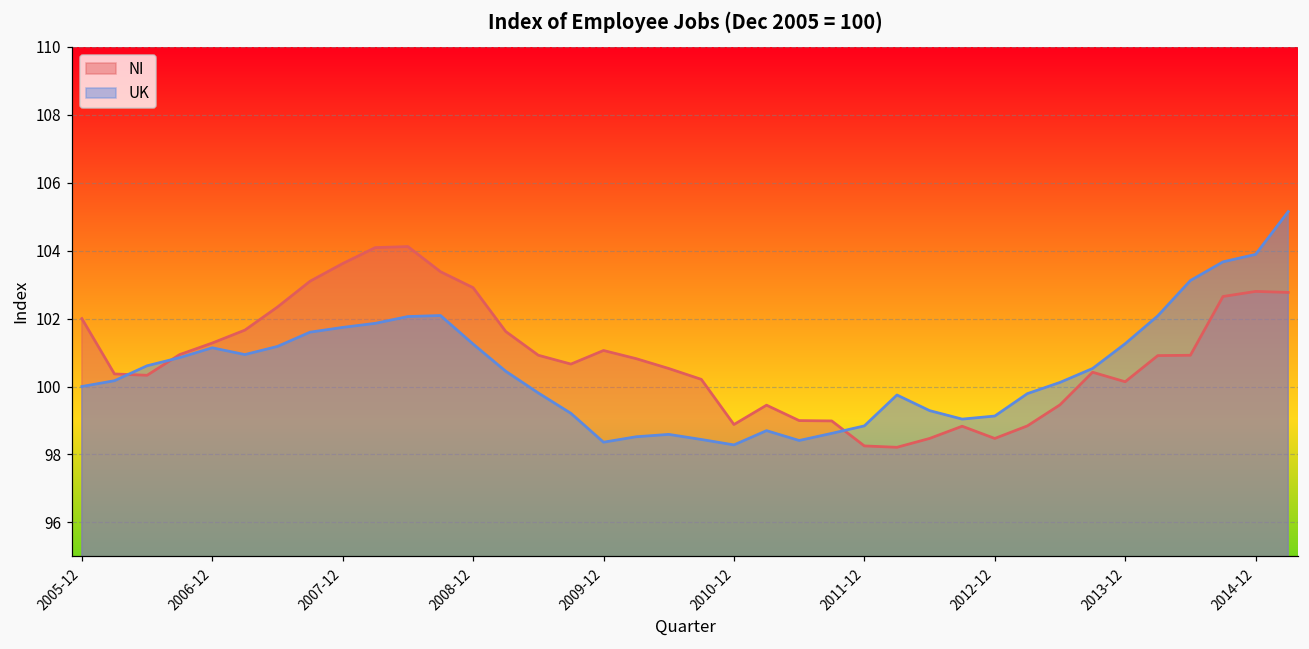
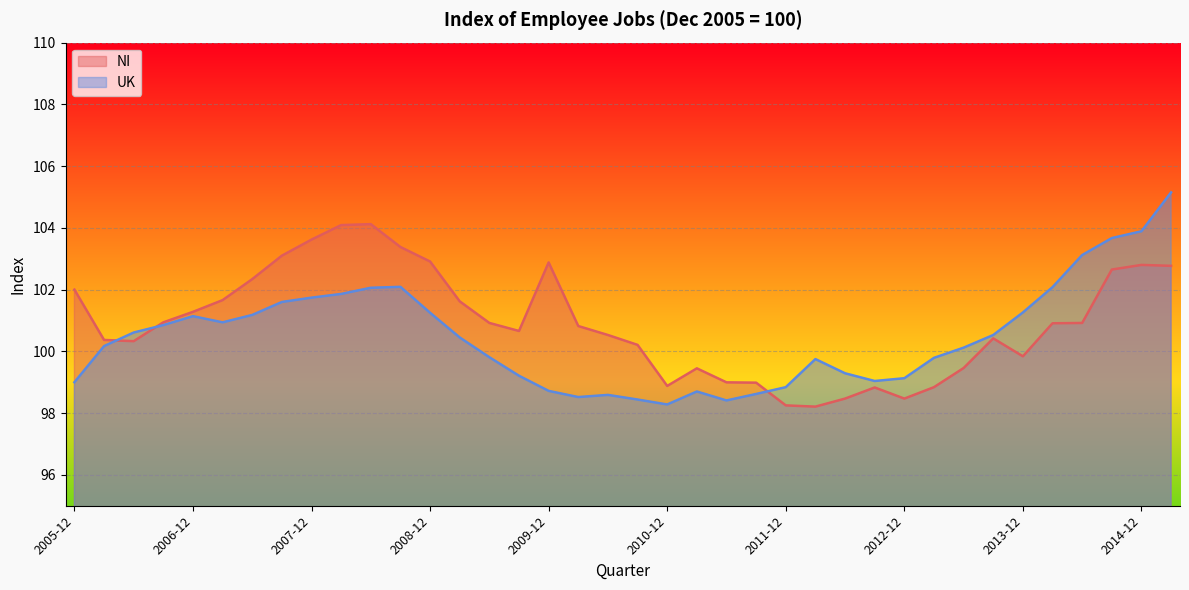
UK, 2005-12: 100 -> 99
NI, 2009-12: 101.1 -> 102.9
UK, 2009-12: 98.4 -> 98.7
NI, 2013-12: 100.1 -> 99.8
